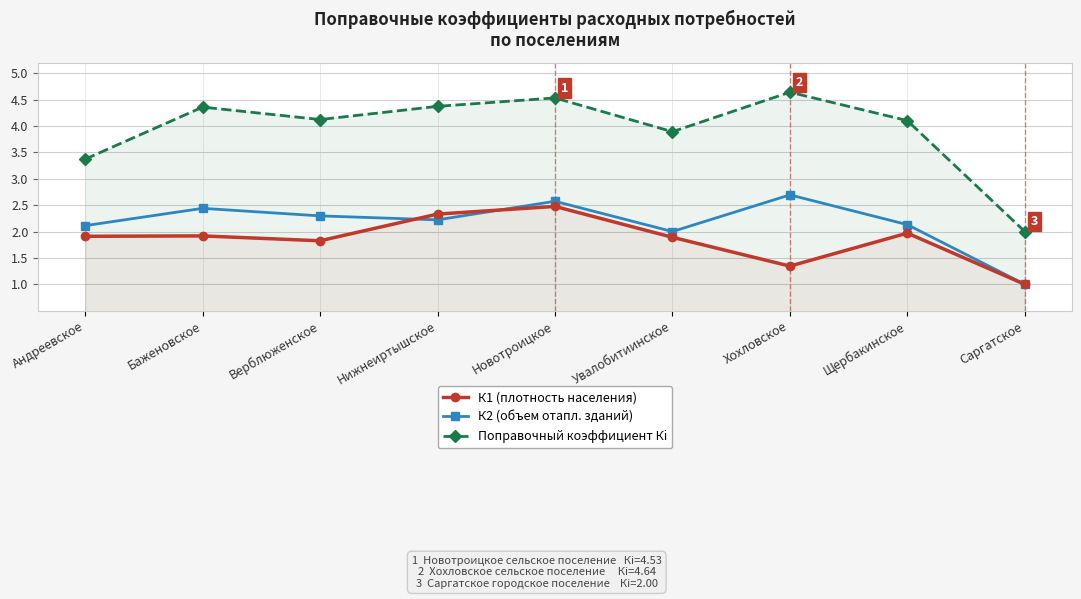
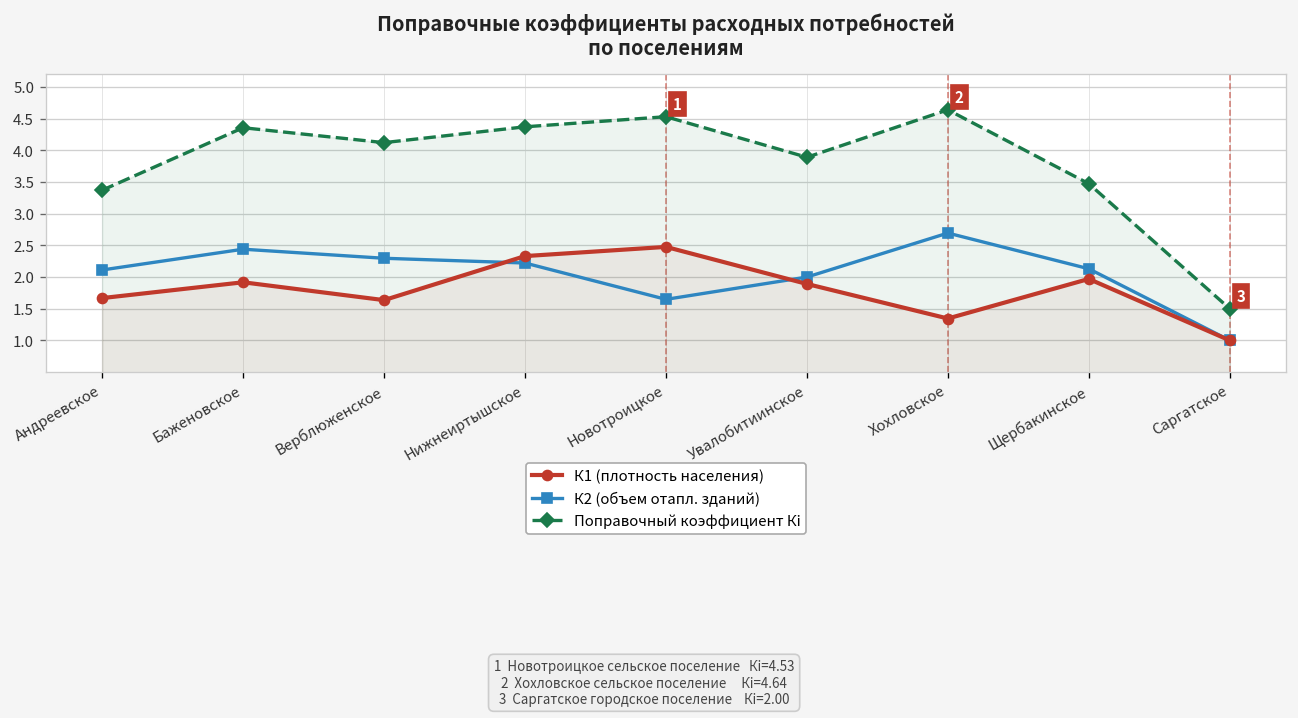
К1 (плотность населения), Андреевское: 1.9 -> 1.7
К1 (плотность населения), Верблюженское: 1.8 -> 1.6
К2 (объем отапл. зданий), Новотроицкое: 2.6 -> 1.6
Поправочный коэффициент Кi, Щербакинское: 4.1 -> 3.5
Поправочный коэффициент Кi, Саргатское: 2.0 -> 1.5
